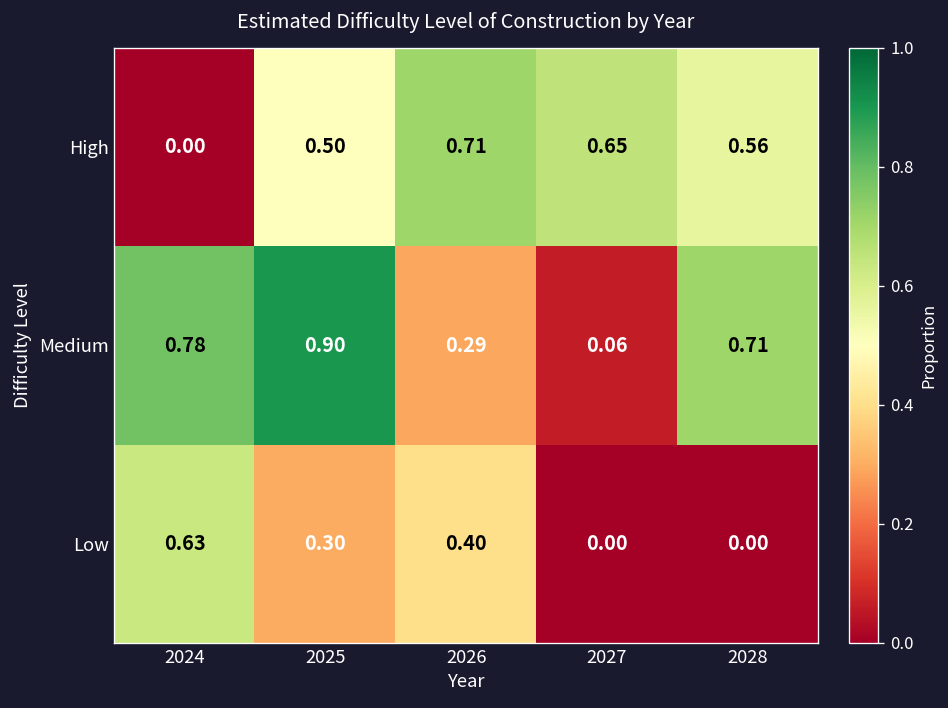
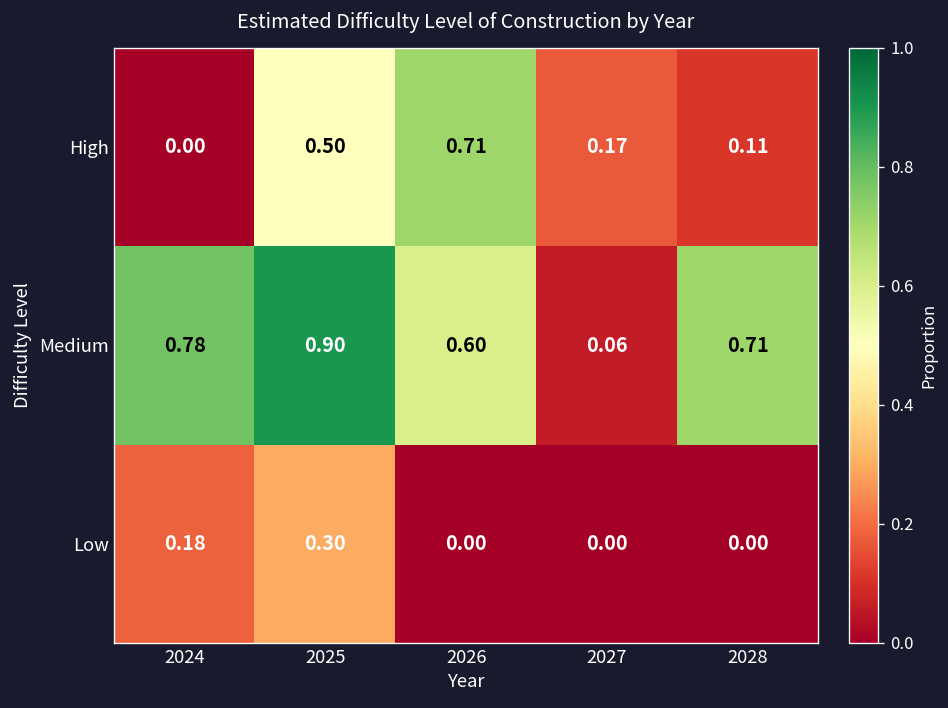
High, 2027: 0.65 -> 0.17
High, 2028: 0.56 -> 0.11
Medium, 2026: 0.29 -> 0.60
Low, 2024: 0.63 -> 0.18
Low, 2026: 0.40 -> 0.00
